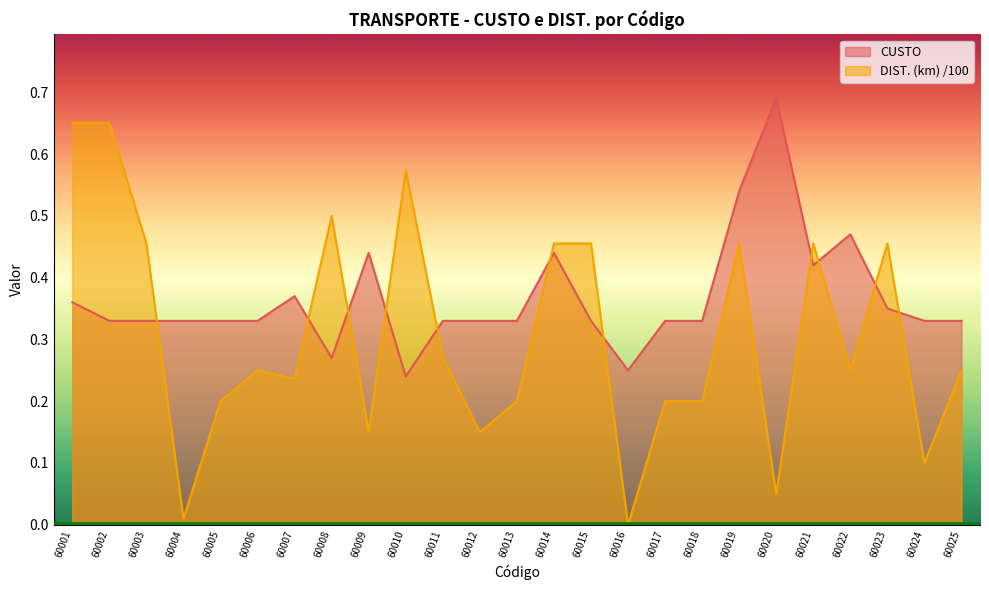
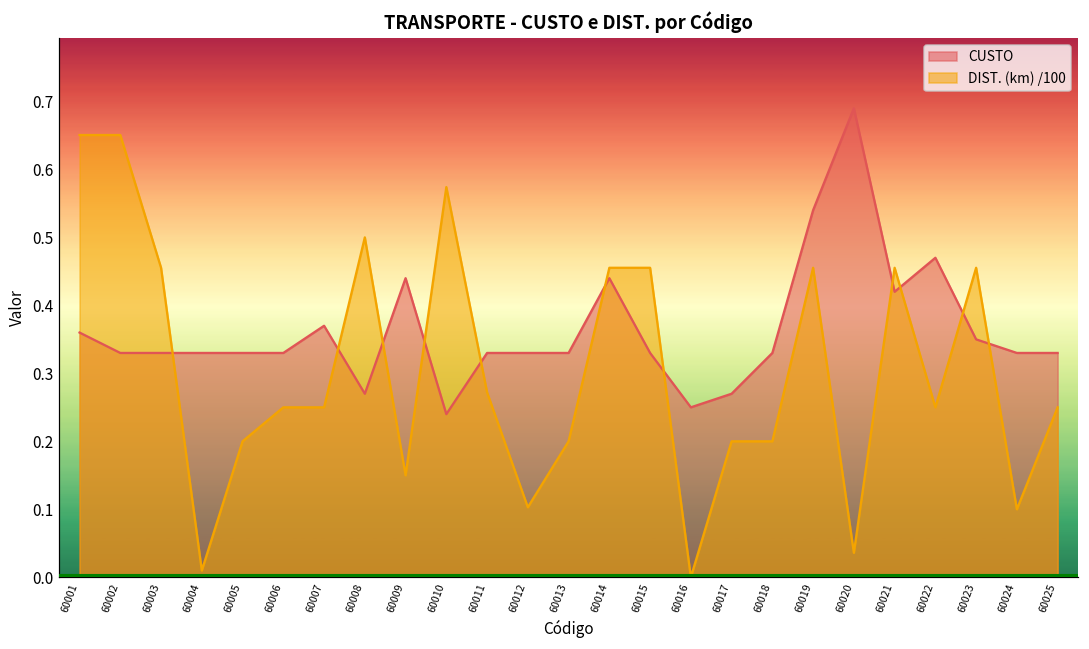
DIST. (km) /100, 60007: 0.24 -> 0.25
DIST. (km) /100, 60012: 0.15 -> 0.10
CUSTO, 60017: 0.33 -> 0.27
DIST. (km) /100, 60020: 0.05 -> 0.04
